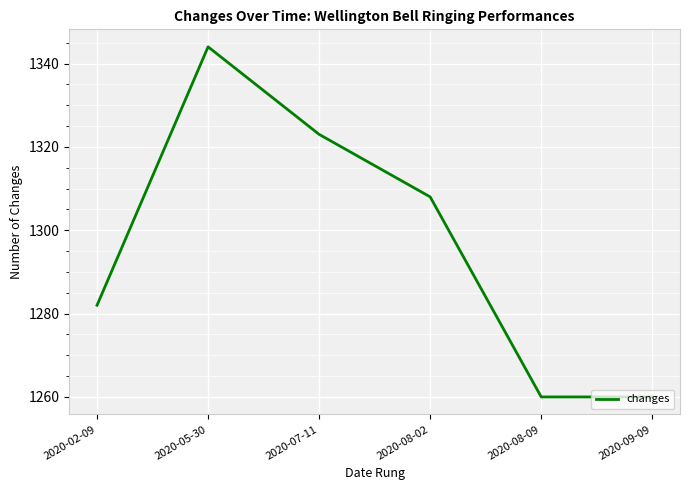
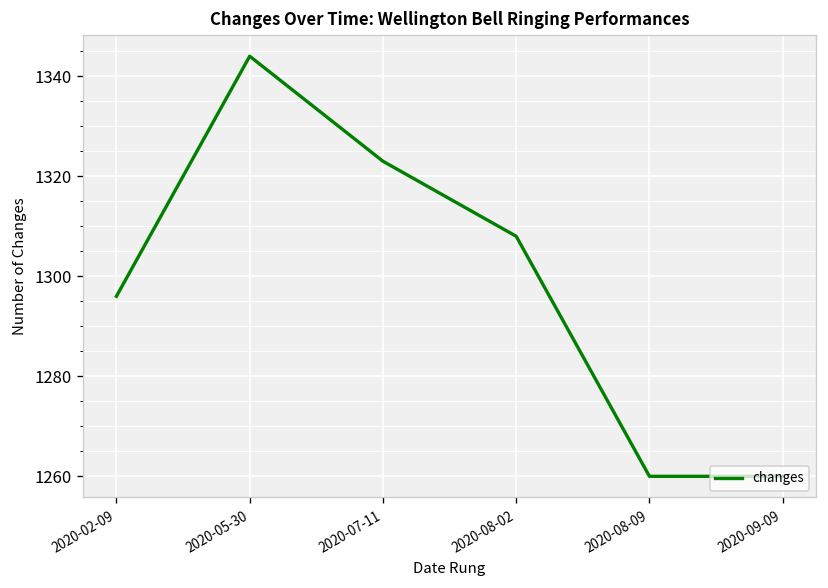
2020-02-09: 1282 -> 1296
